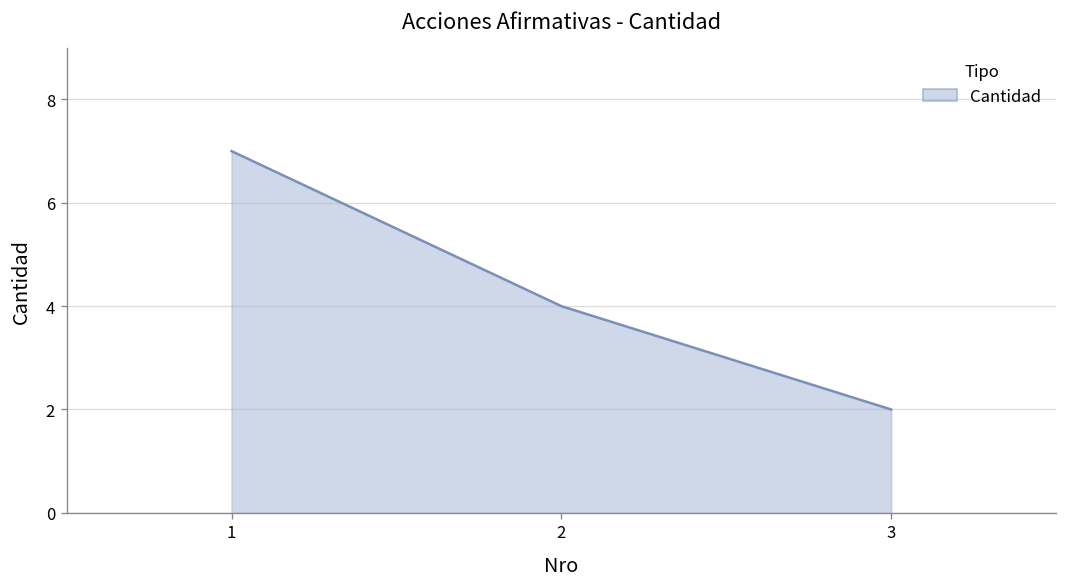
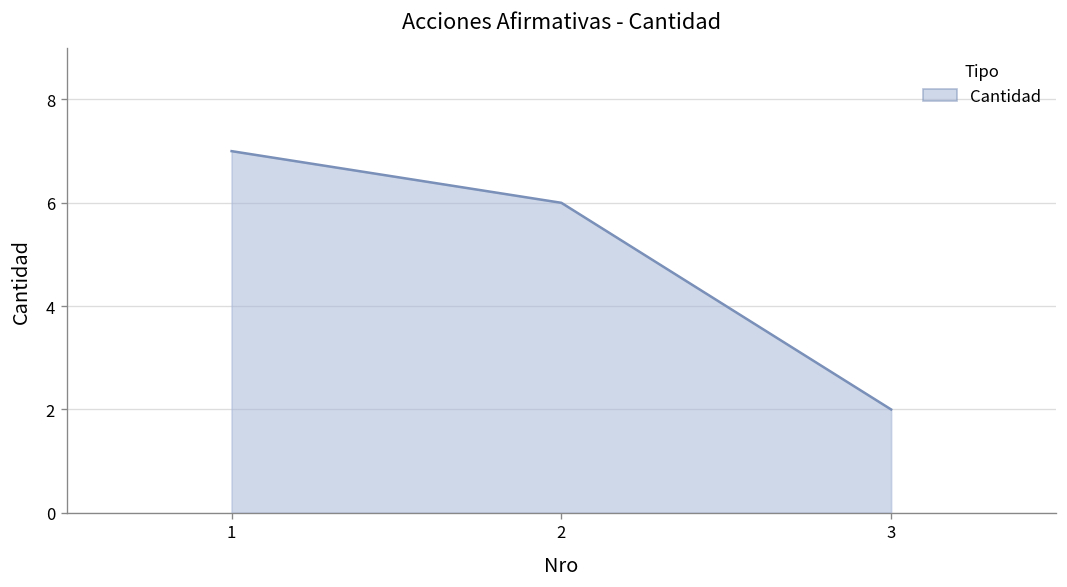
2: 4 -> 6
